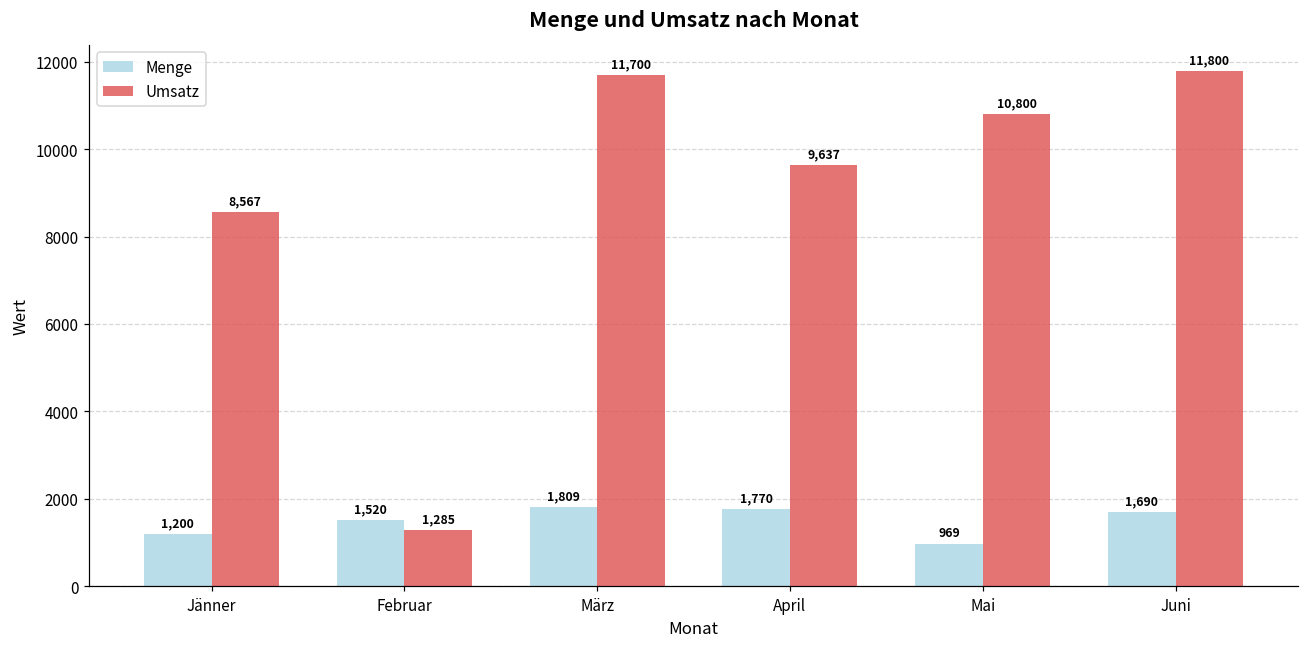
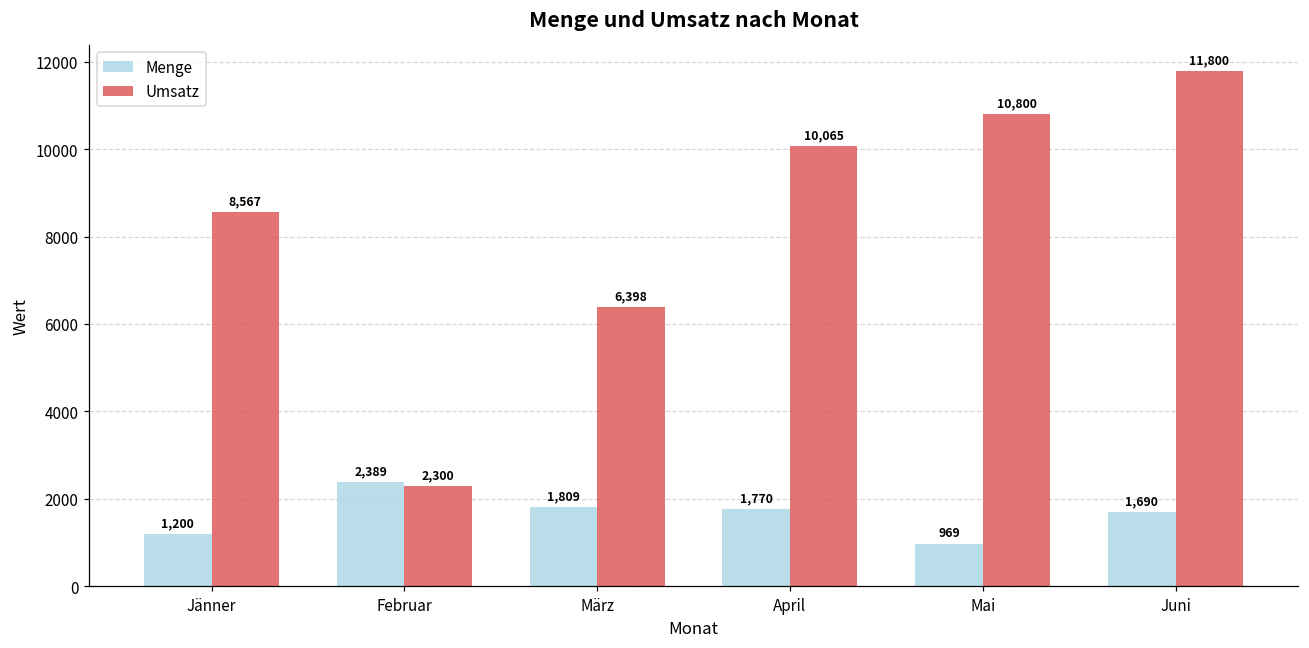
Menge, Februar: 1,520 -> 2,389
Umsatz, Februar: 1,285 -> 2,300
Umsatz, März: 11,700 -> 6,398
Umsatz, April: 9,637 -> 10,065
